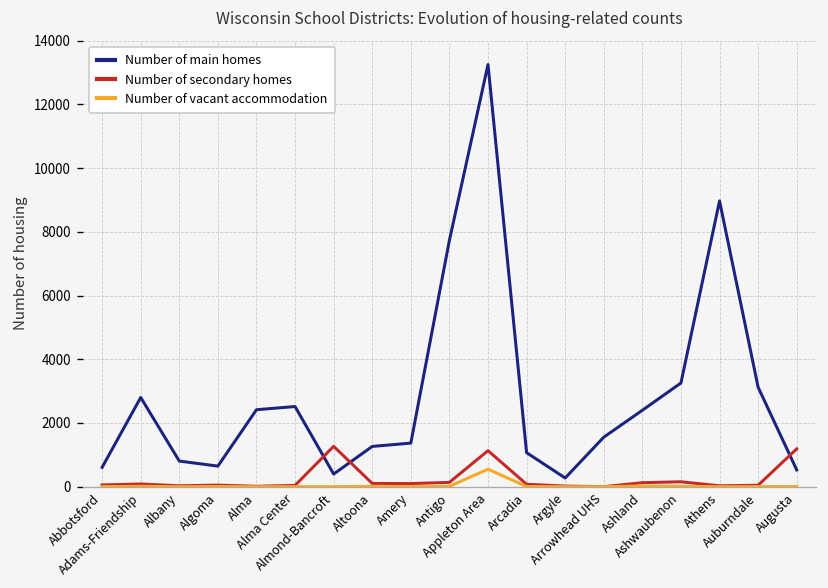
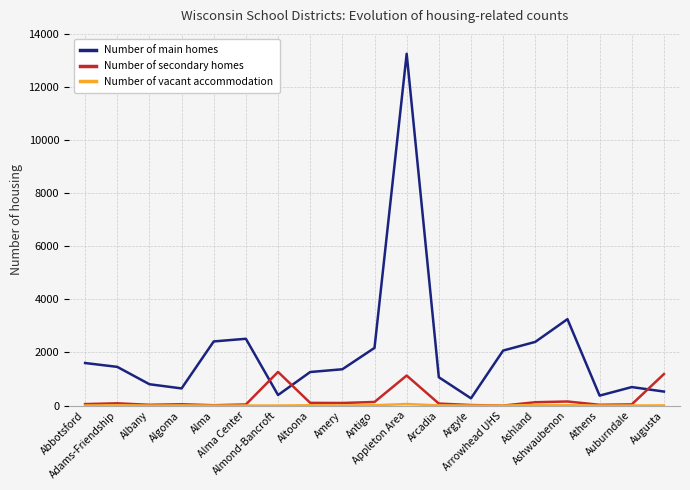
Number of main homes, Abbotsford: 600 -> 1600
Number of main homes, Adams-Friendship: 2800 -> 1500
Number of main homes, Antigo: 7700 -> 2200
Number of vacant accommodation, Appleton Area: 500 -> 100
Number of main homes, Arrowhead UHS: 1600 -> 2100
Number of main homes, Athens: 9000 -> 400
Number of main homes, Auburndale: 3100 -> 700
